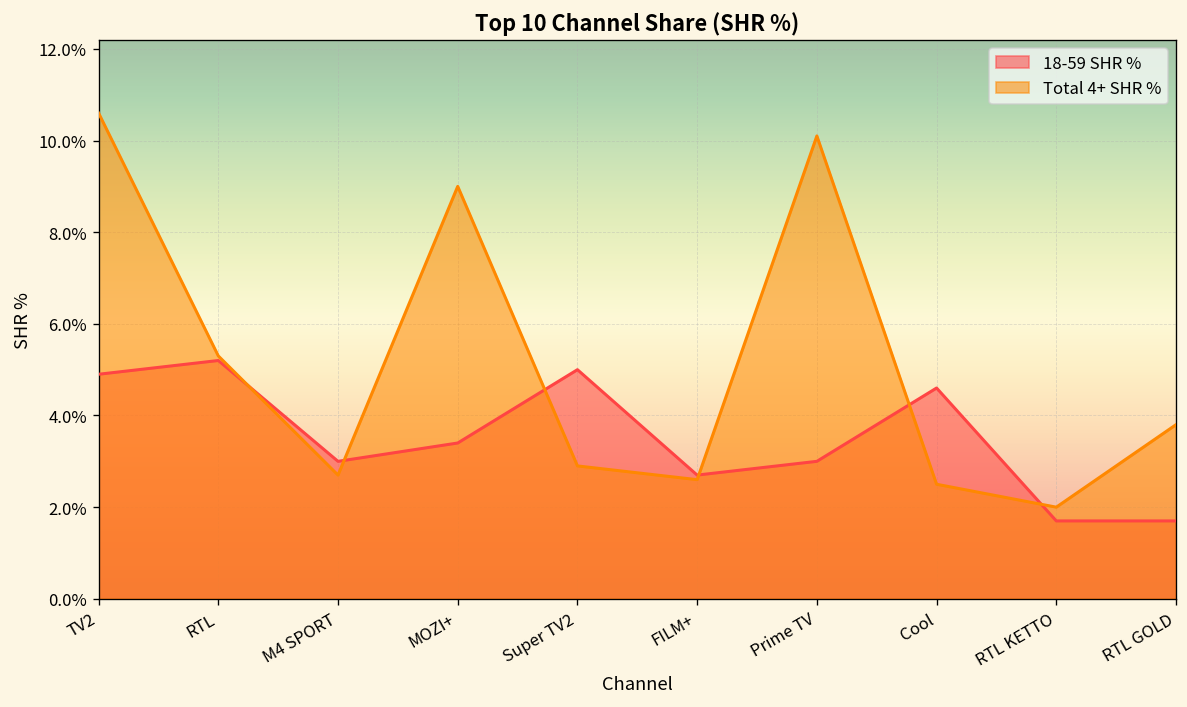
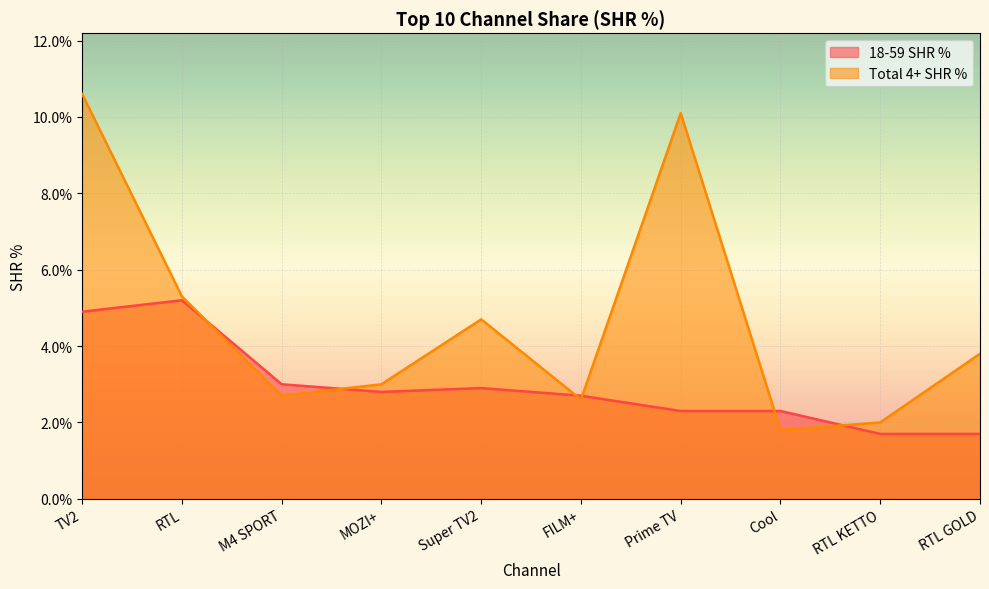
18-59 SHR %, MOZI+: 3.4% -> 2.8%
Total 4+ SHR %, MOZI+: 9% -> 3%
18-59 SHR %, Super TV2: 5.0% -> 2.9%
Total 4+ SHR %, Super TV2: 2.9% -> 4.7%
18-59 SHR %, Prime TV: 3.0% -> 2.3%
18-59 SHR %, Cool: 4.6% -> 2.3%
Total 4+ SHR %, Cool: 2.5% -> 1.8%
